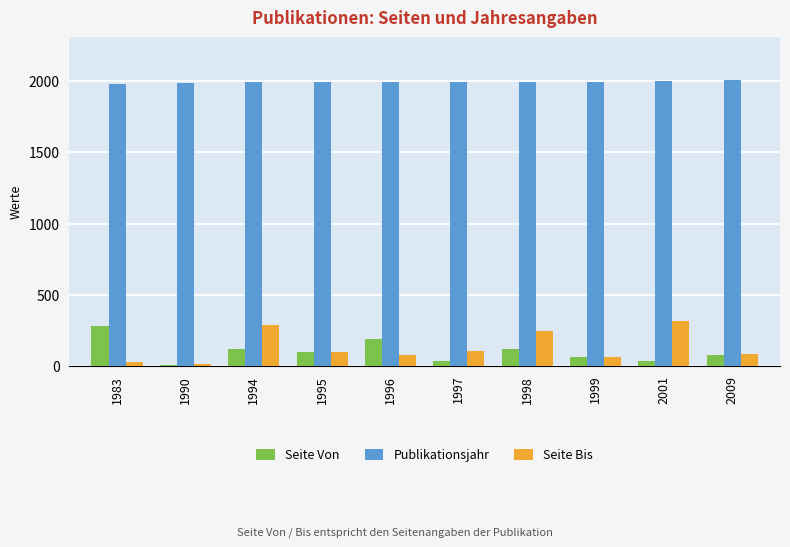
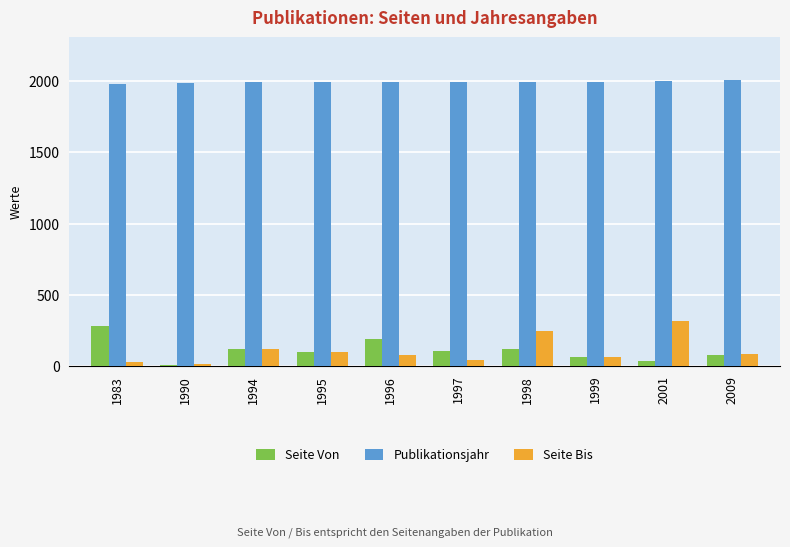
Seite Bis, 1994: 290 -> 110
Seite Von, 1997: 40 -> 100
Seite Bis, 1997: 110 -> 40
